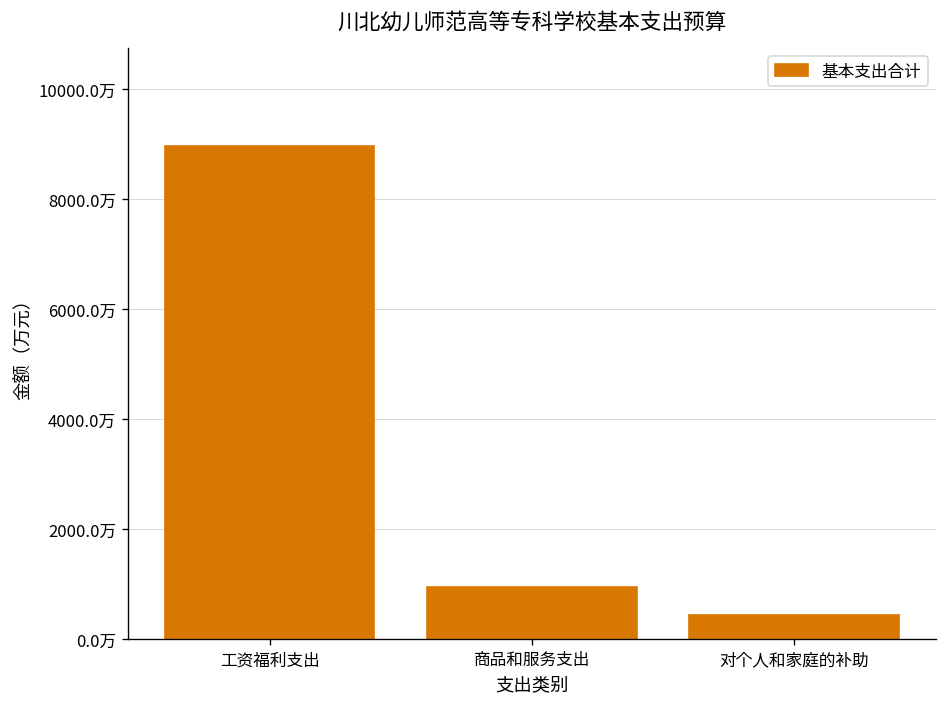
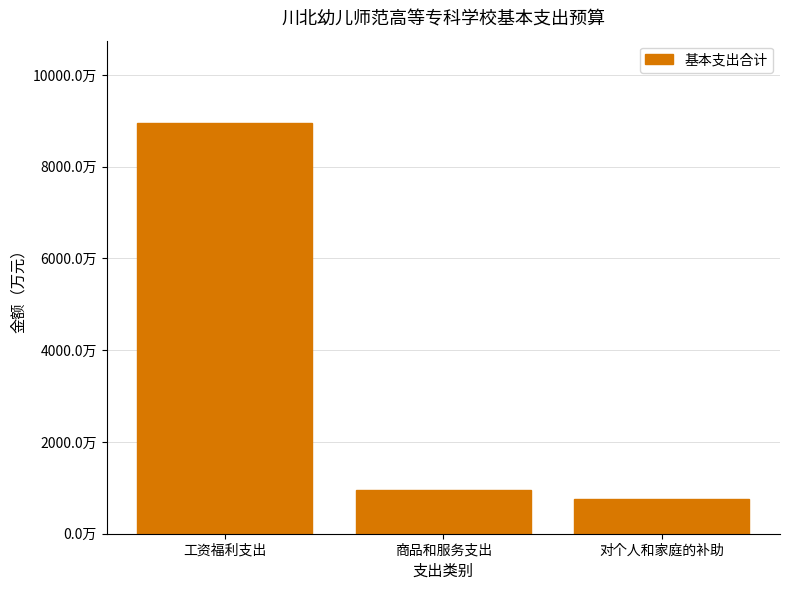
对个人和家庭的补助: 400万 -> 800万
